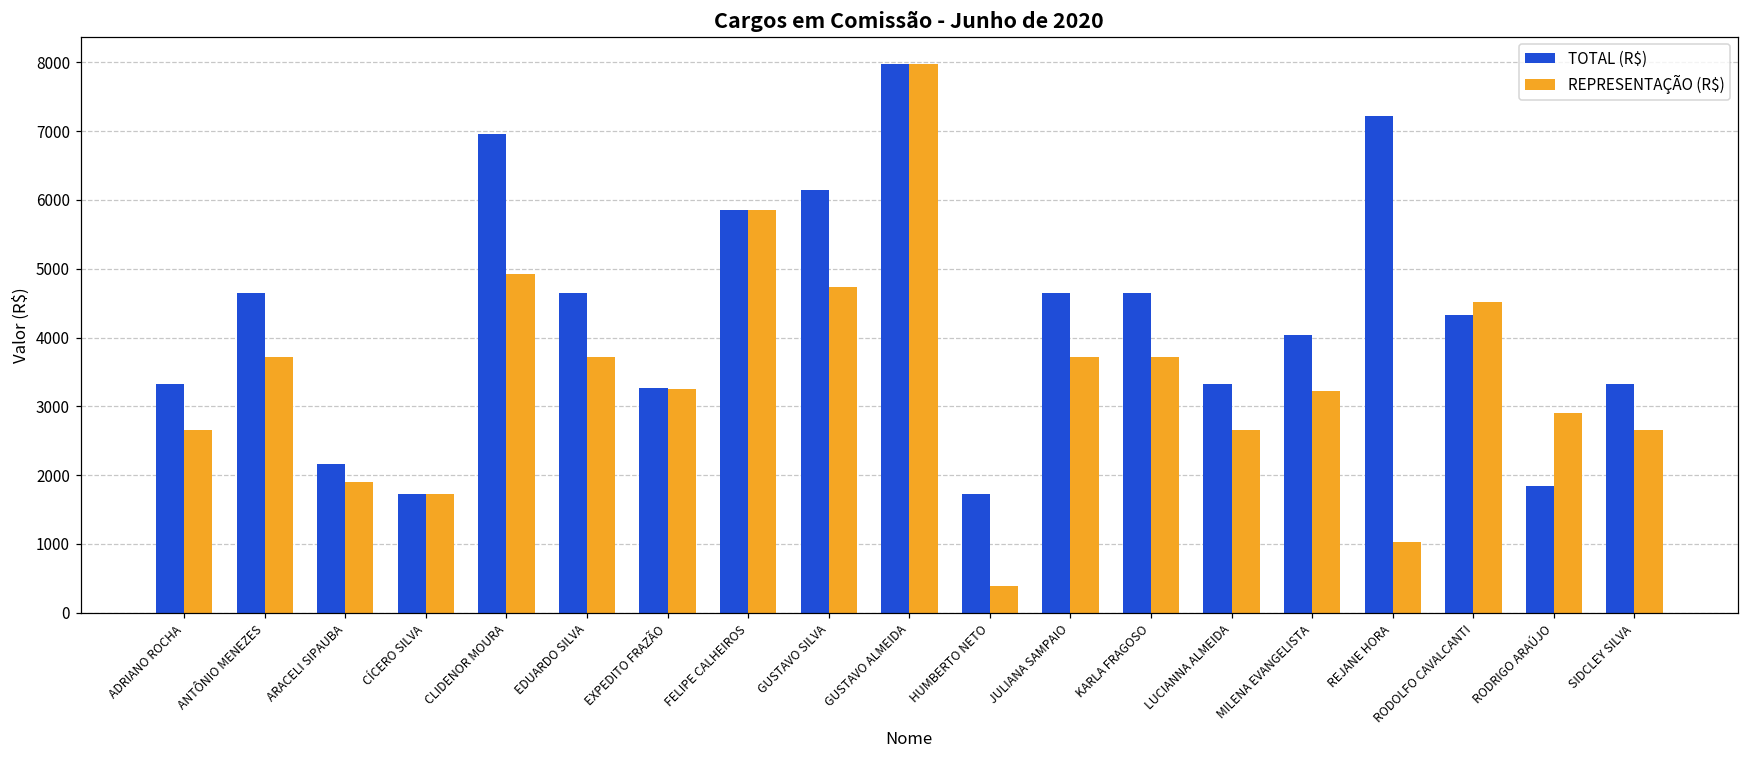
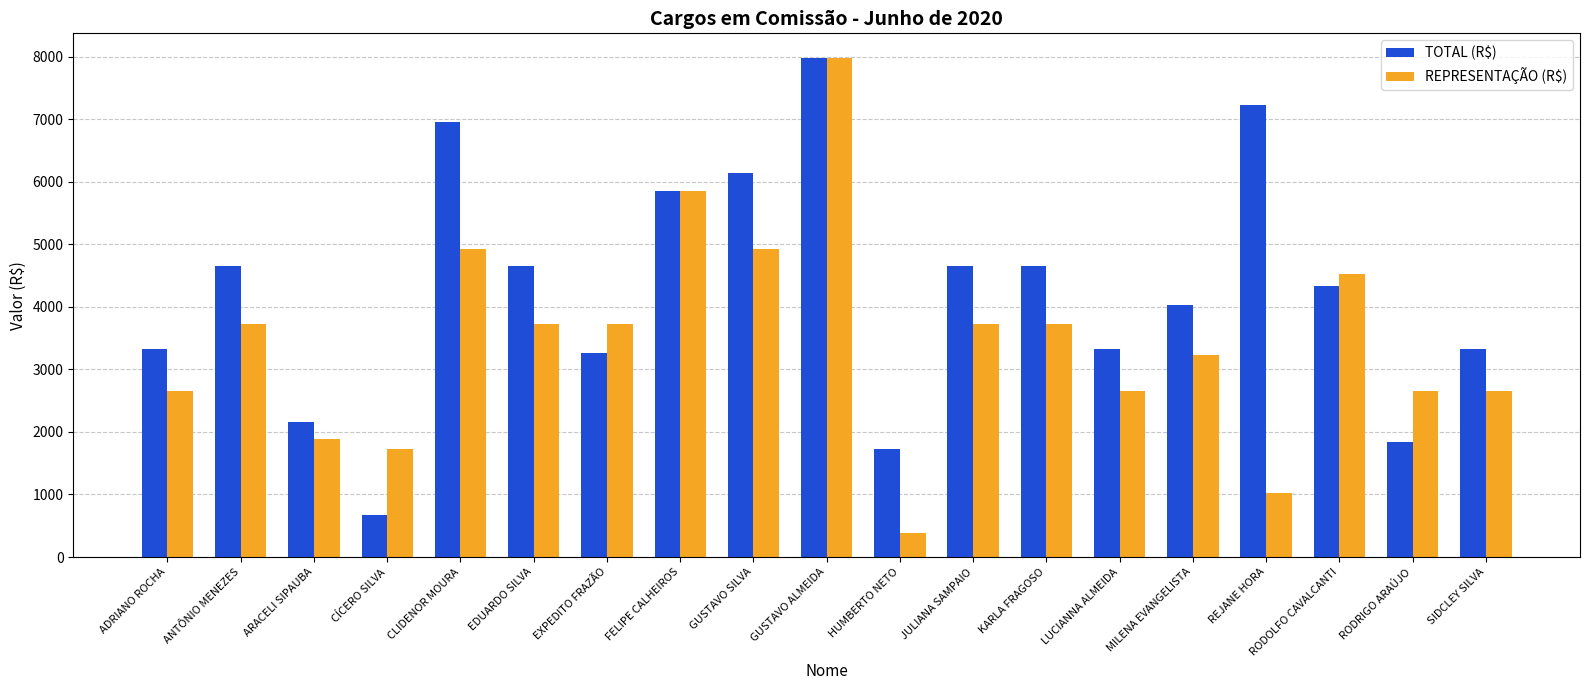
TOTAL (R$), CÍCERO SILVA: 1700 -> 700
REPRESENTAÇÃO (R$), EXPEDITO FRAZÃO: 3200 -> 3700
REPRESENTAÇÃO (R$), GUSTAVO SILVA: 4700 -> 4900
REPRESENTAÇÃO (R$), RODRIGO ARAÚJO: 2900 -> 2700
